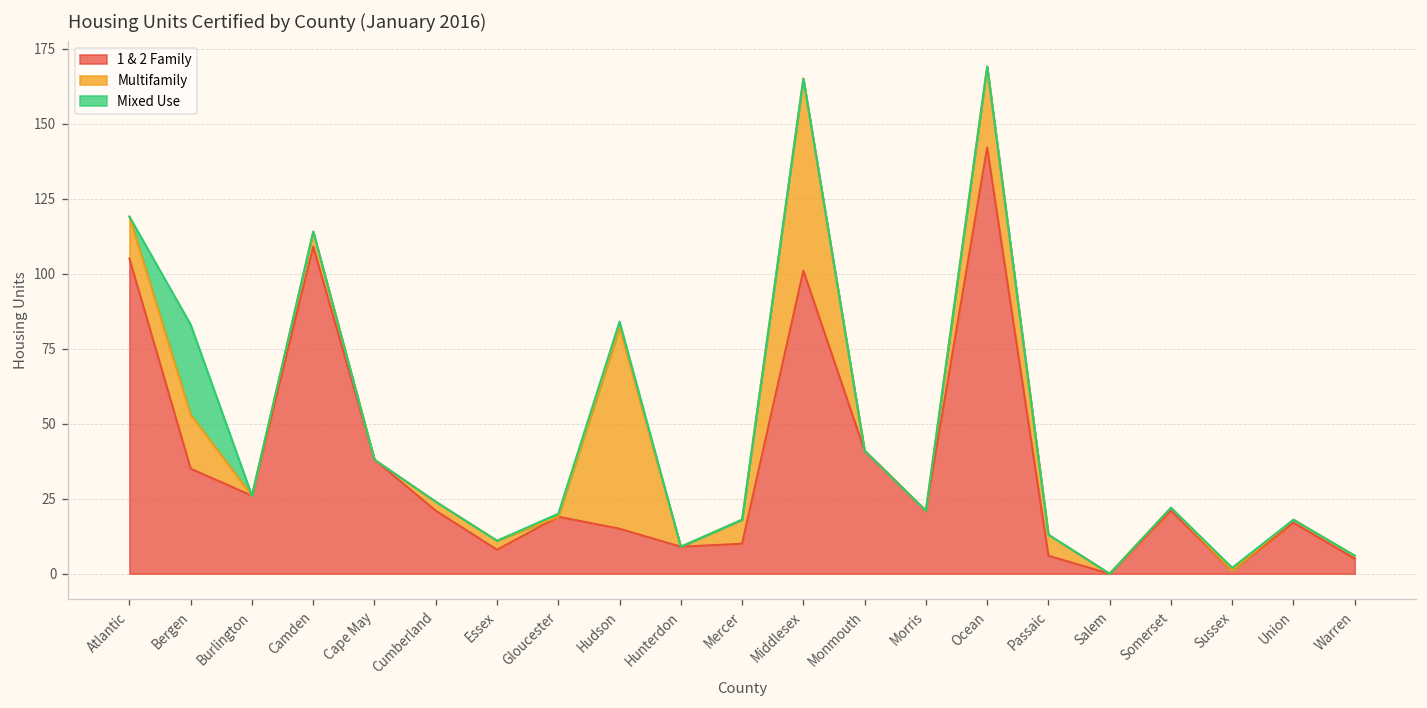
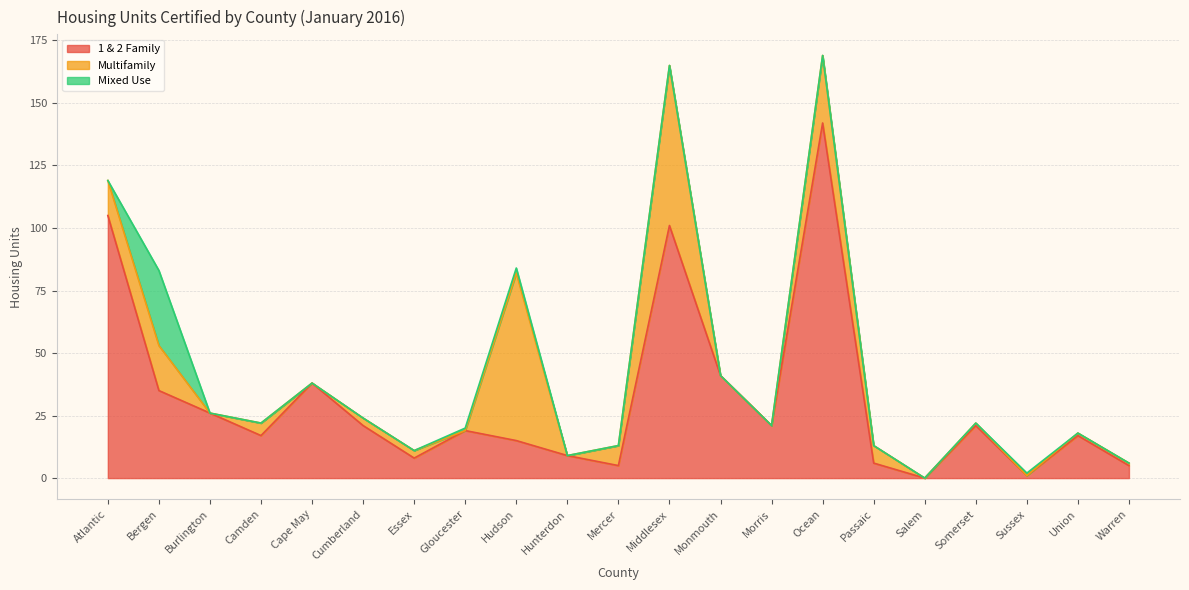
1 & 2 Family, Camden: 109 -> 17
1 & 2 Family, Mercer: 10 -> 5
